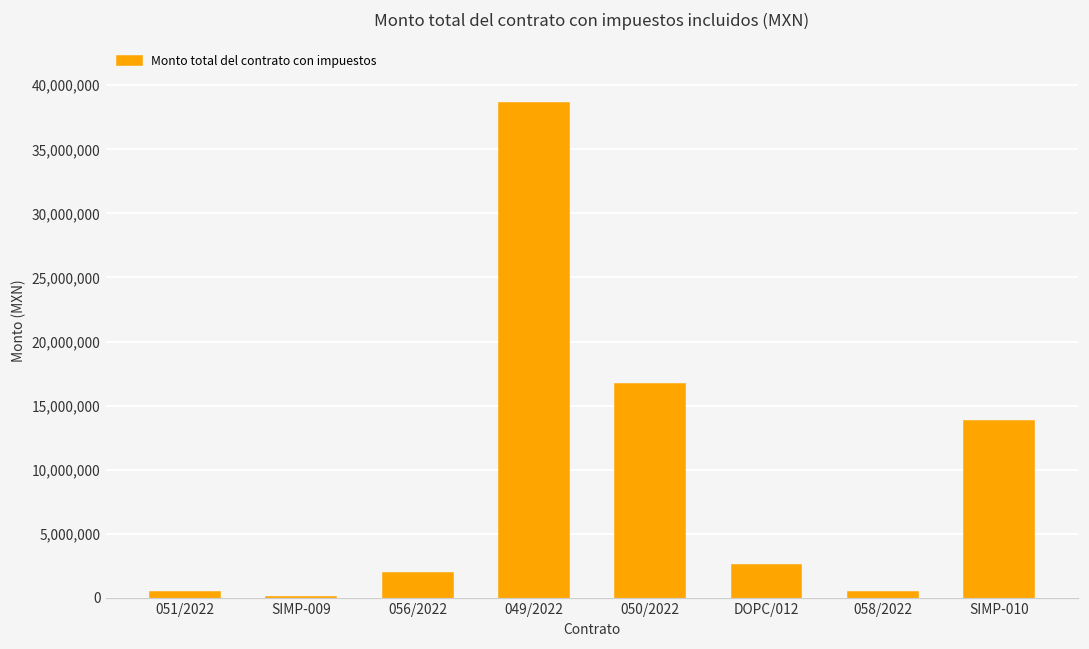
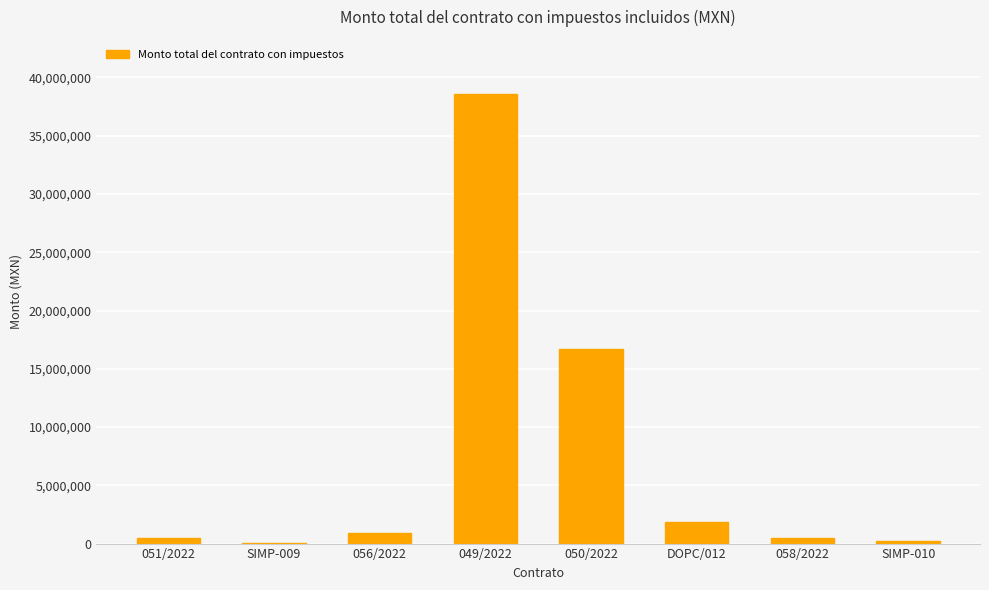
056/2022: 2,000,000 -> 900,000
DOPC/012: 2,600,000 -> 1,900,000
SIMP-010: 13,800,000 -> 200,000
